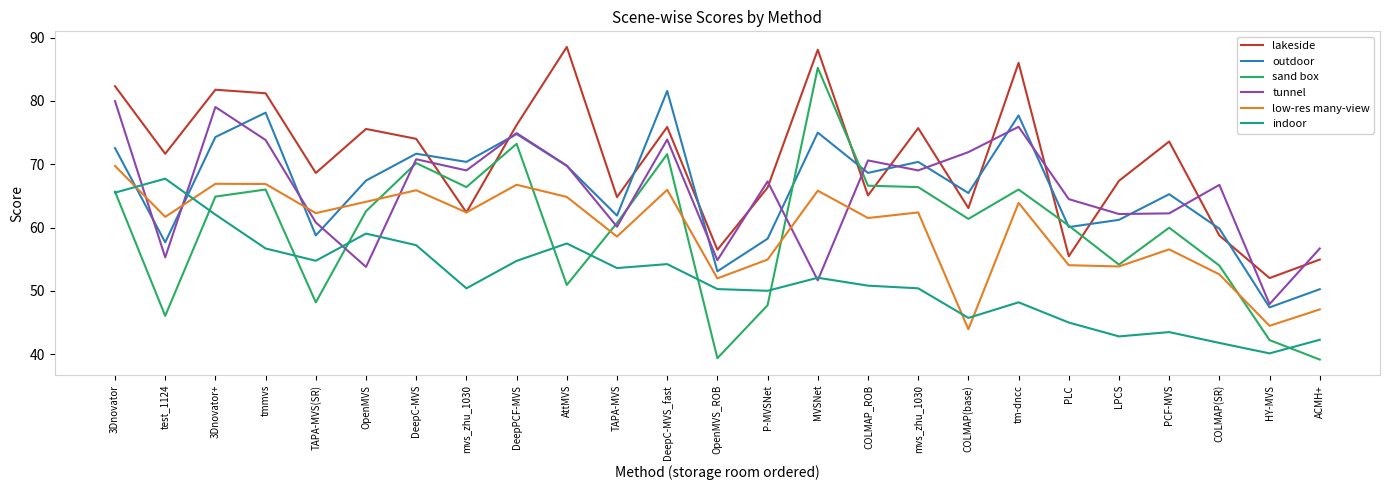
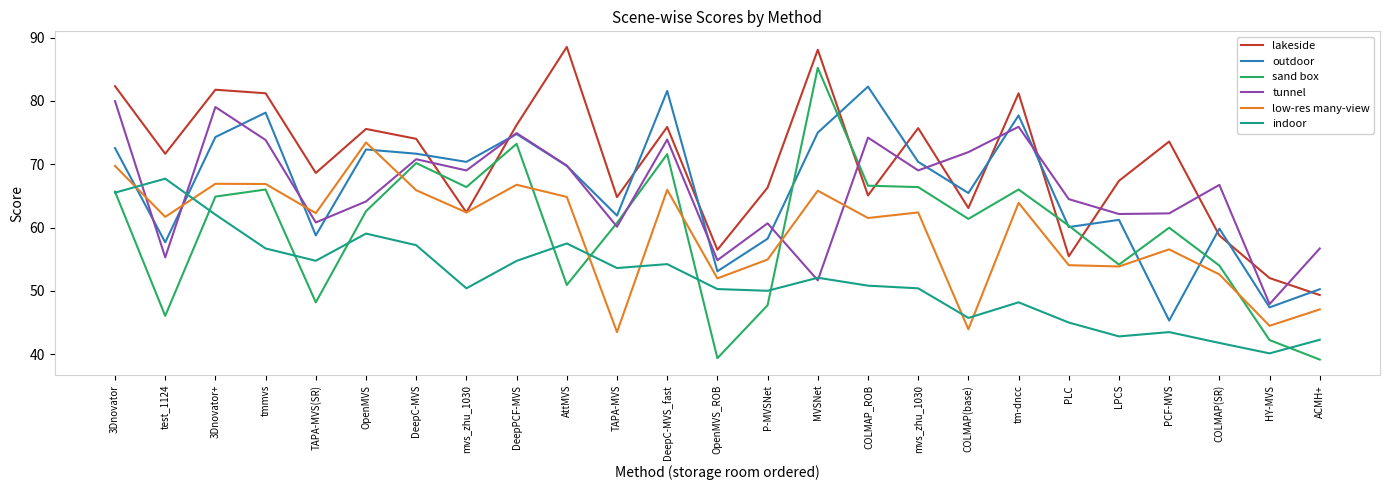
outdoor, OpenMVS: 67 -> 72
tunnel, OpenMVS: 54 -> 64
low-res many-view, OpenMVS: 64 -> 73
low-res many-view, TAPA-MVS: 59 -> 44
tunnel, P-MVSNet: 67 -> 61
outdoor, COLMAP_ROB: 69 -> 82
tunnel, COLMAP_ROB: 71 -> 74
lakeside, tm-dncc: 86 -> 81
outdoor, PCF-MVS: 65 -> 45
lakeside, ACMH+: 55 -> 49
